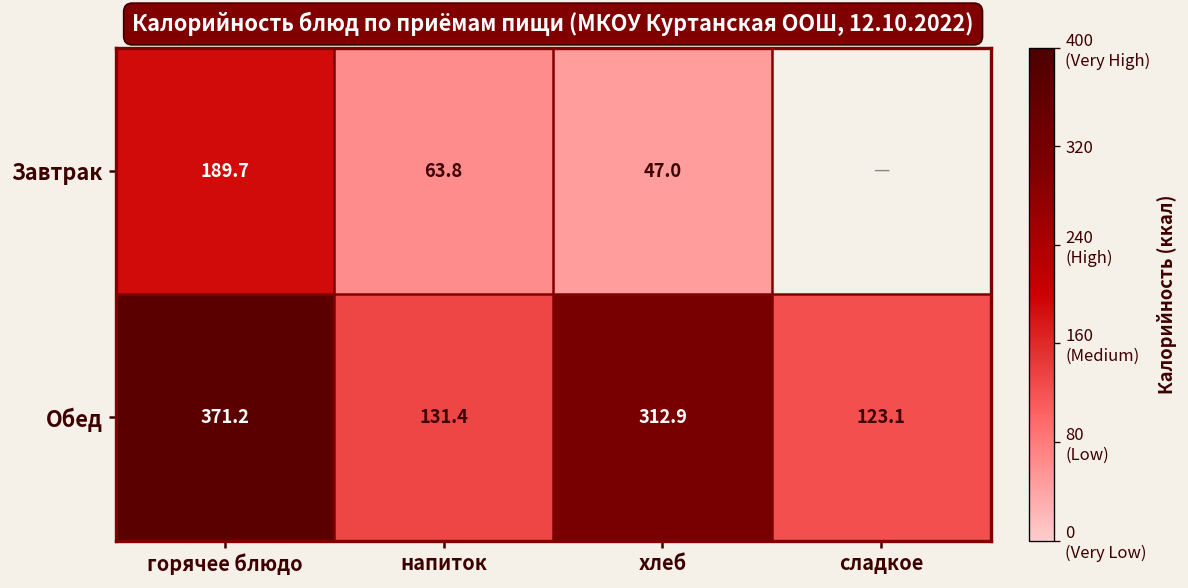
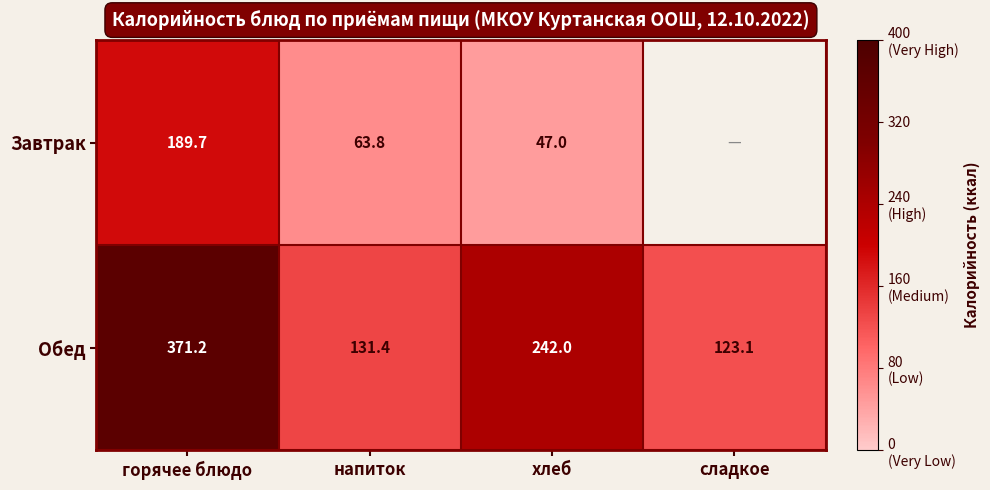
Обед, хлеб: 312.9 -> 242.0
